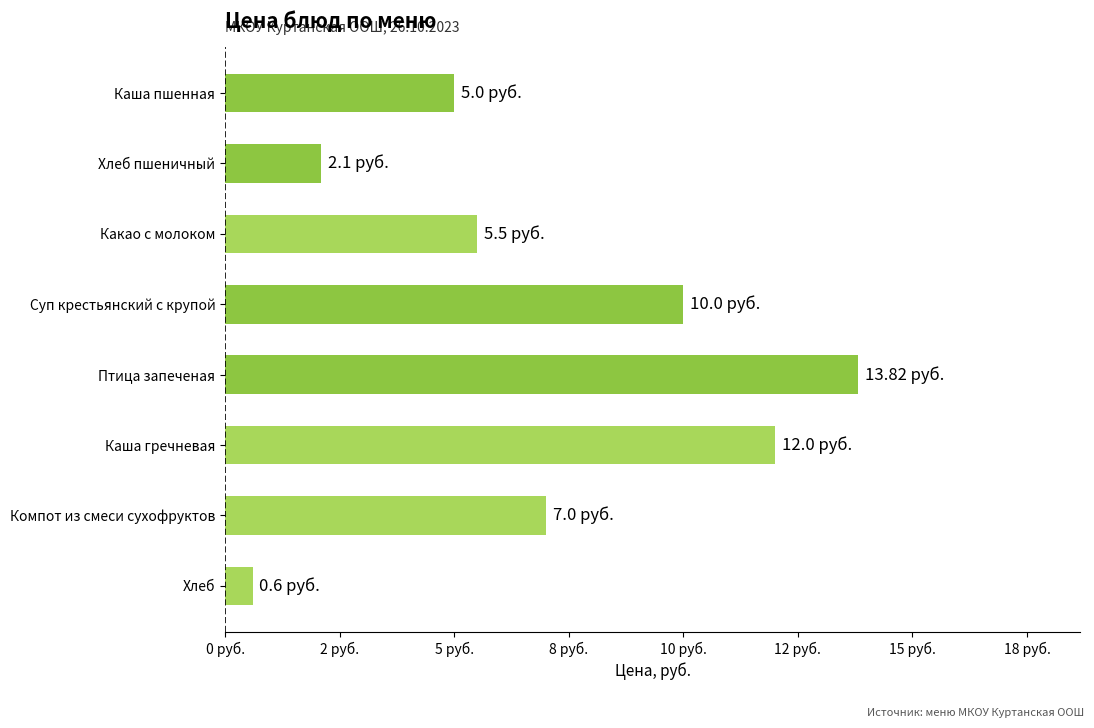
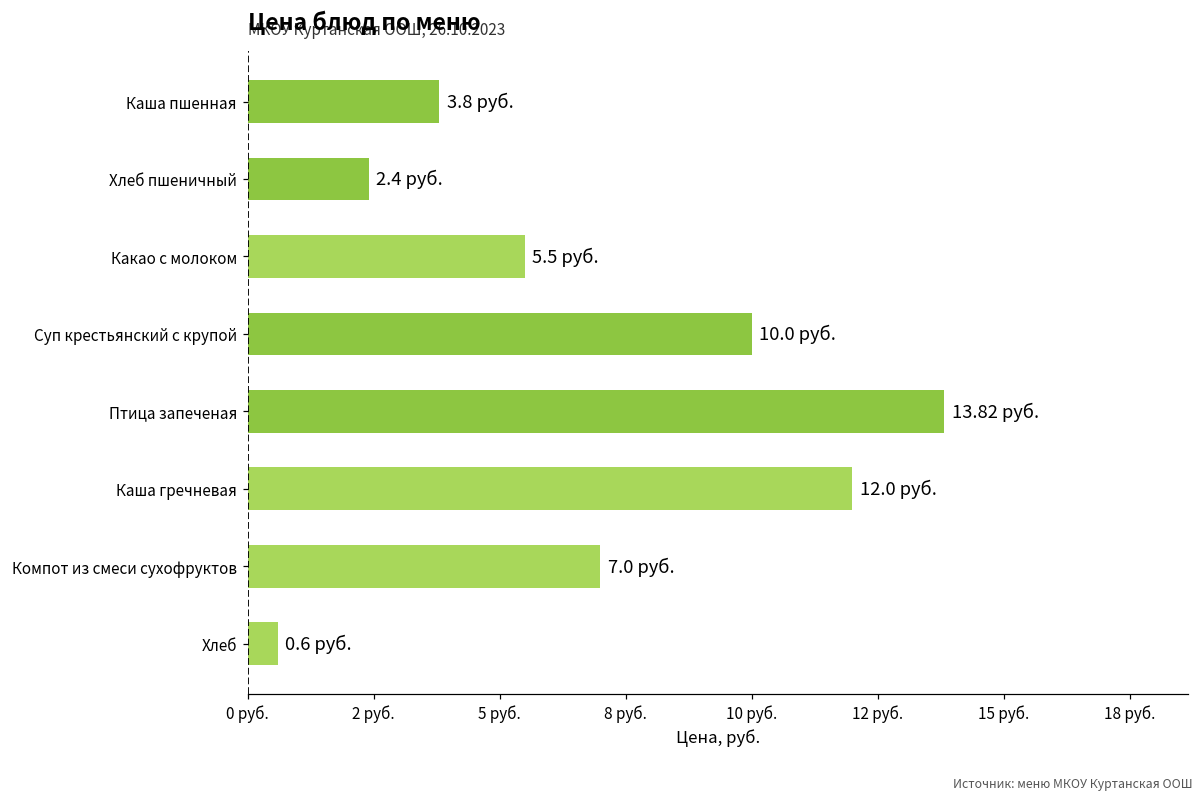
Каша пшенная: 5.0 -> 3.8
Хлеб пшеничный: 2.1 -> 2.4
